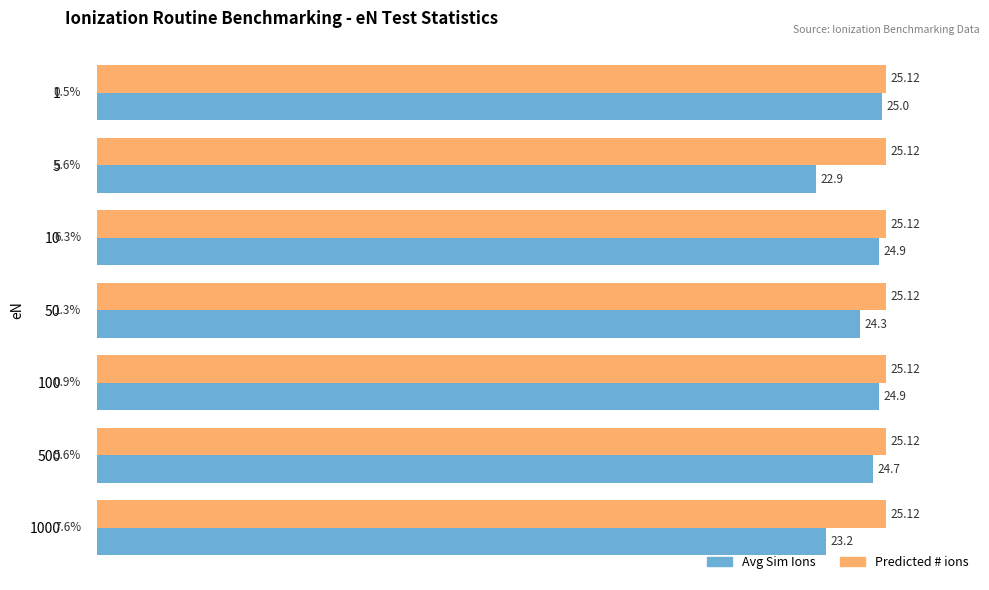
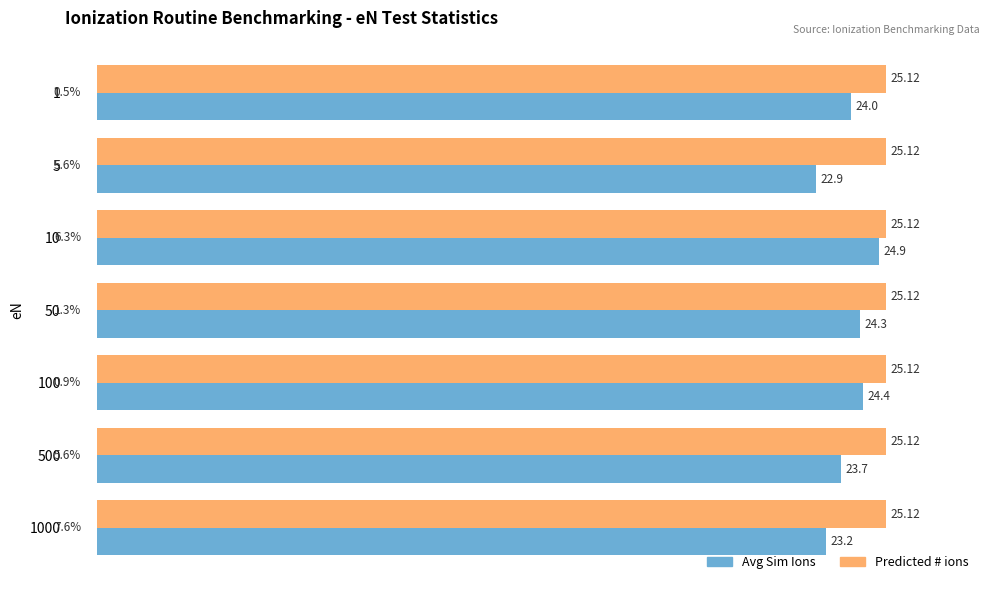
Avg Sim Ions, 1: 25.0 -> 24.0
Avg Sim Ions, 100: 24.9 -> 24.4
Avg Sim Ions, 500: 24.7 -> 23.7
